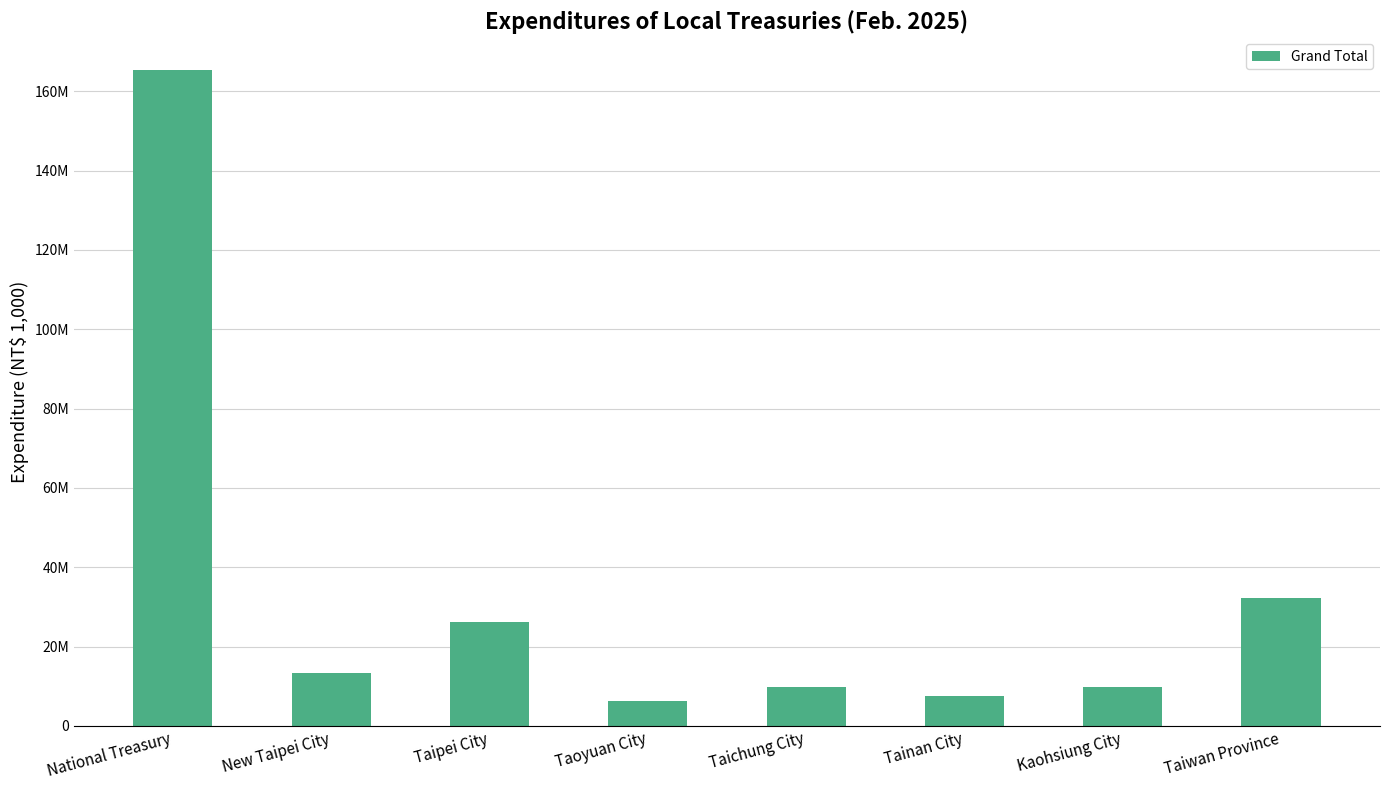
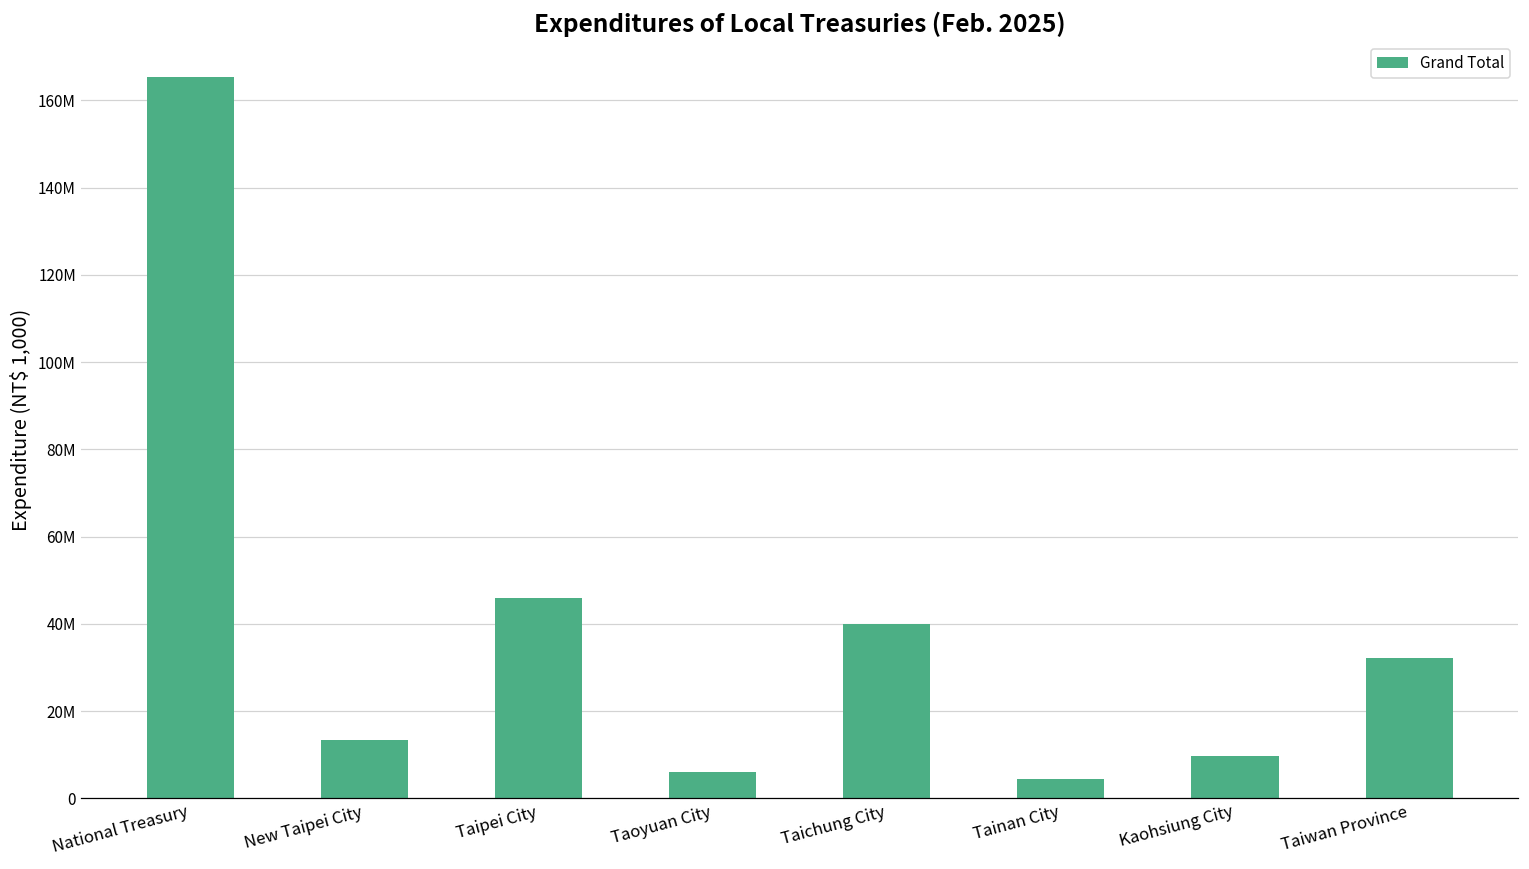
Taipei City: 26000000 -> 46000000
Taichung City: 10000000 -> 40000000
Tainan City: 7000000 -> 5000000
